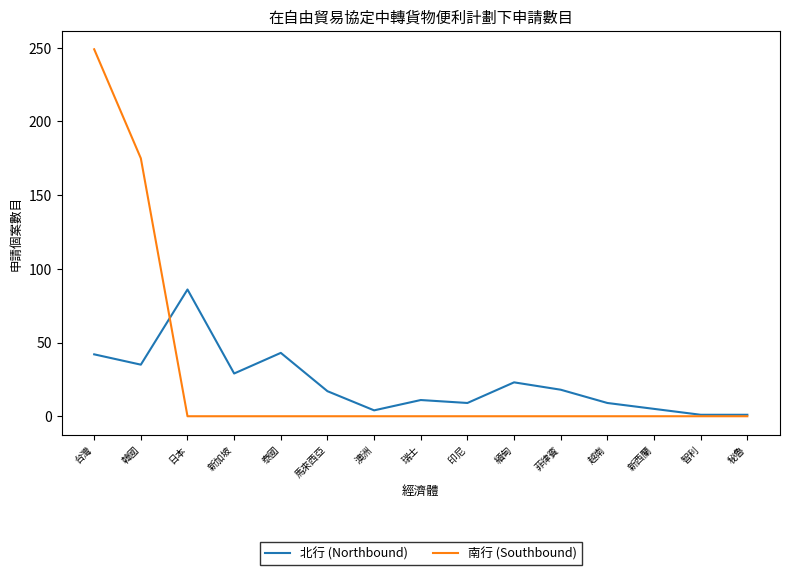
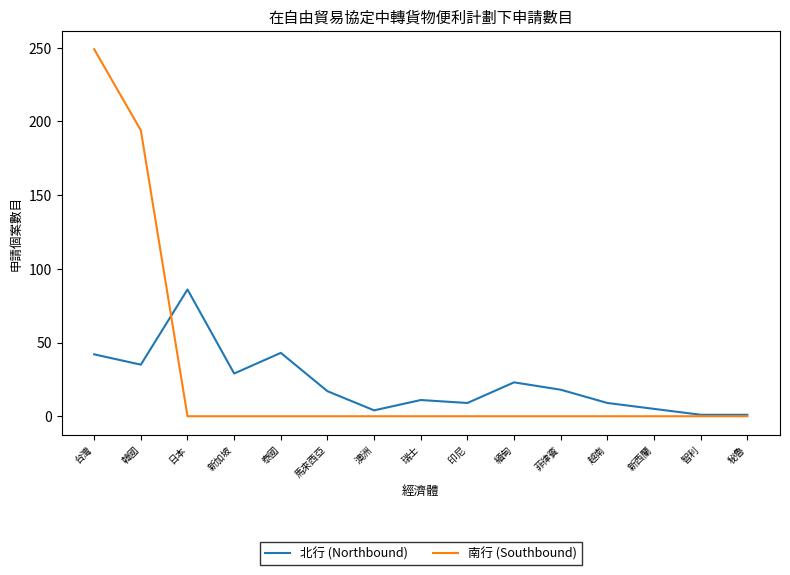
南行 (Southbound), 韓國: 175 -> 194
